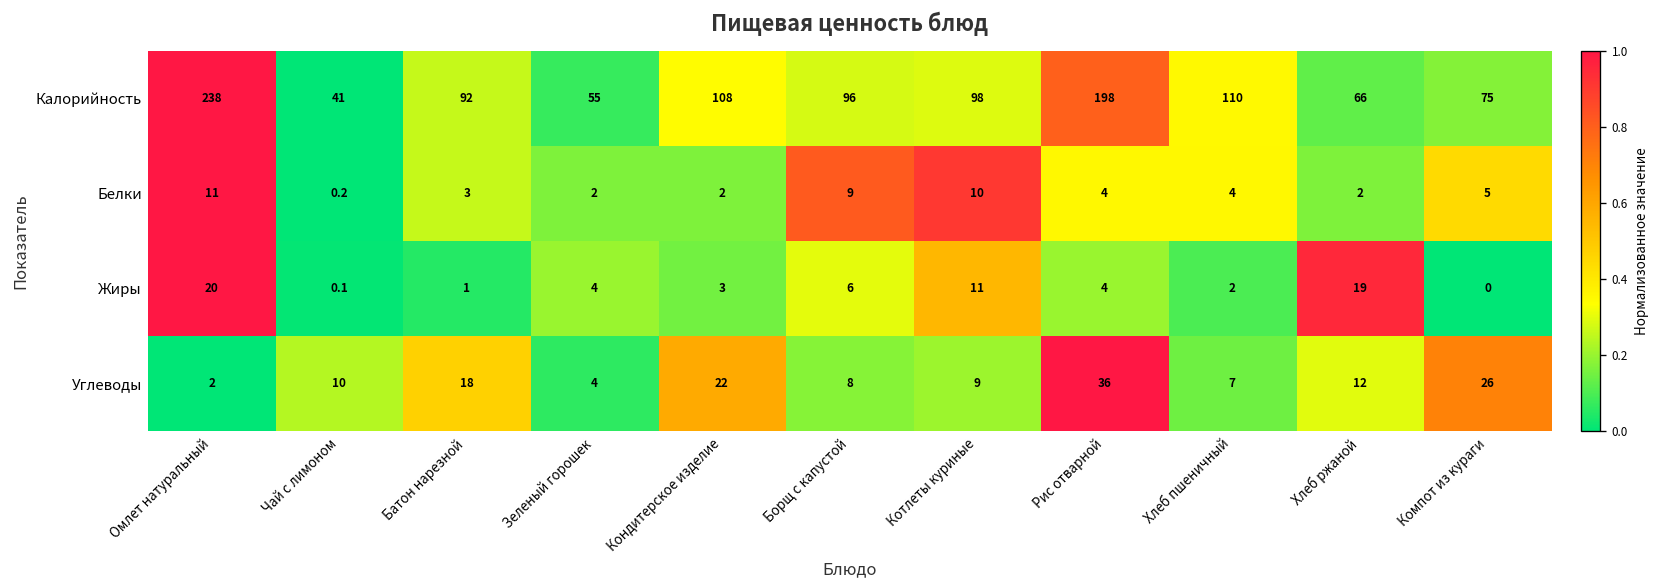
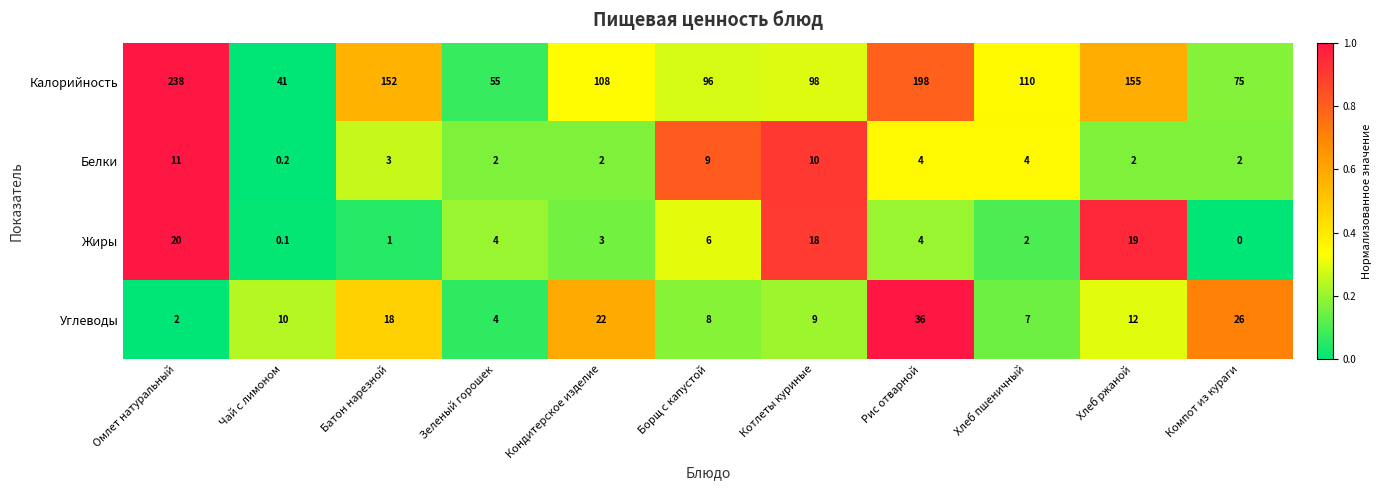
Калорийность, Батон нарезной: 92 -> 152
Калорийность, Хлеб ржаной: 66 -> 155
Белки, Компот из кураги: 5 -> 2
Жиры, Котлеты куриные: 11 -> 18
